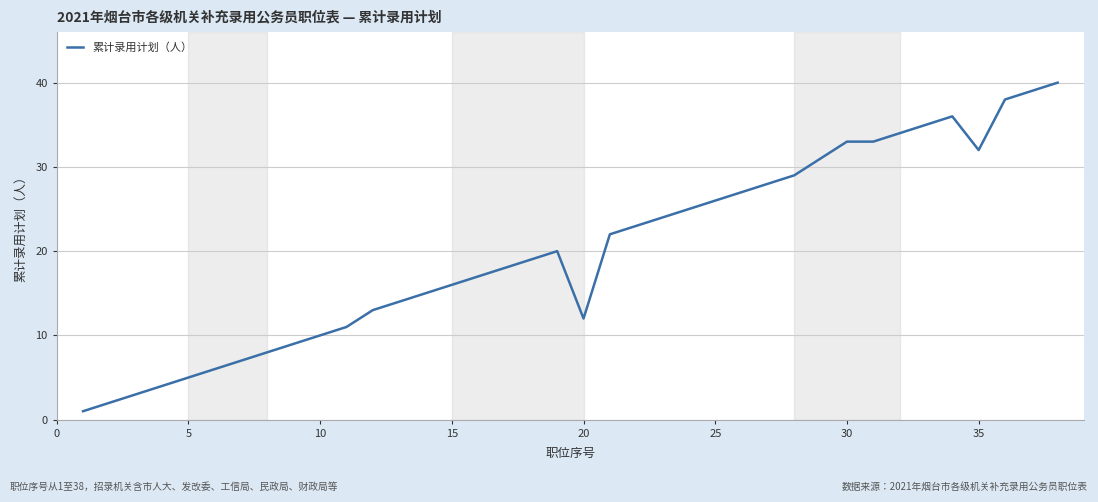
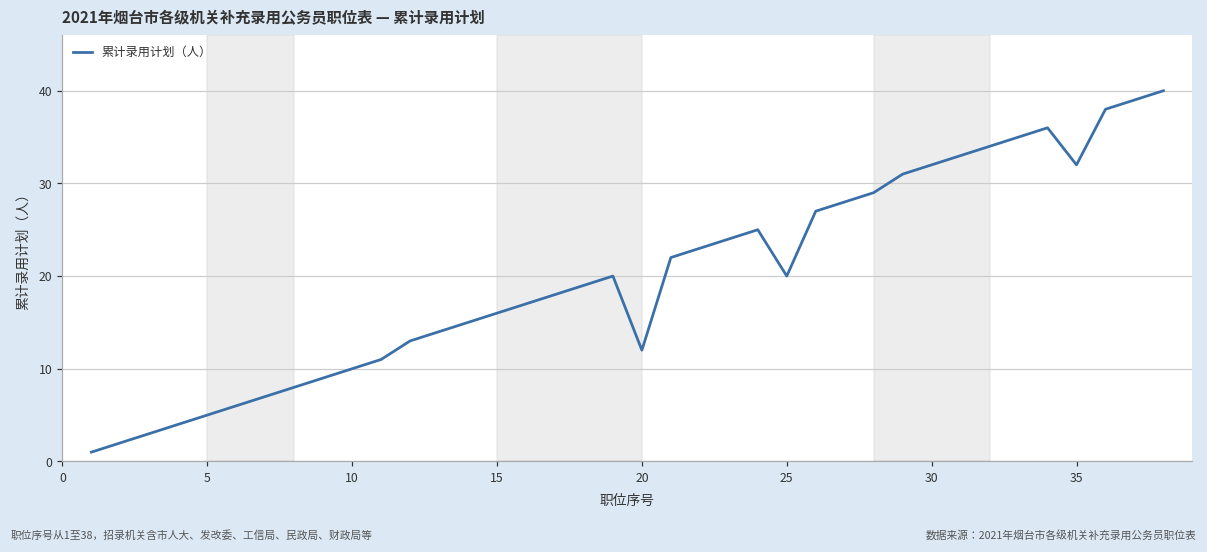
25: 26 -> 20
30: 33 -> 32
